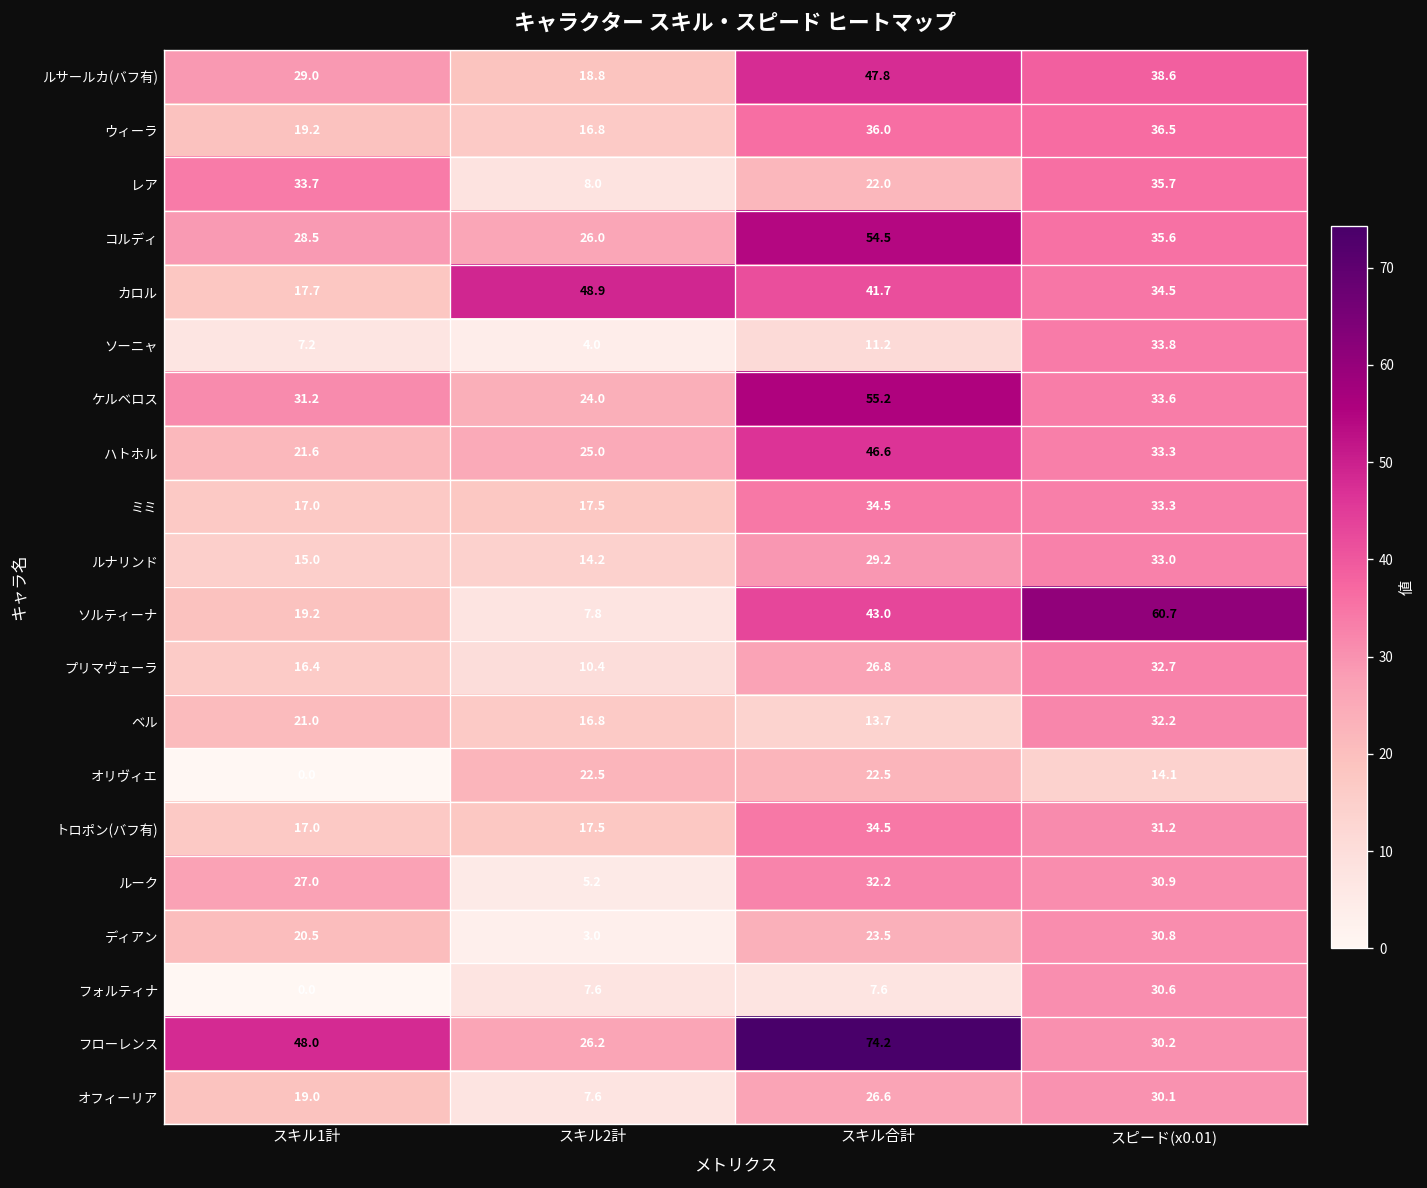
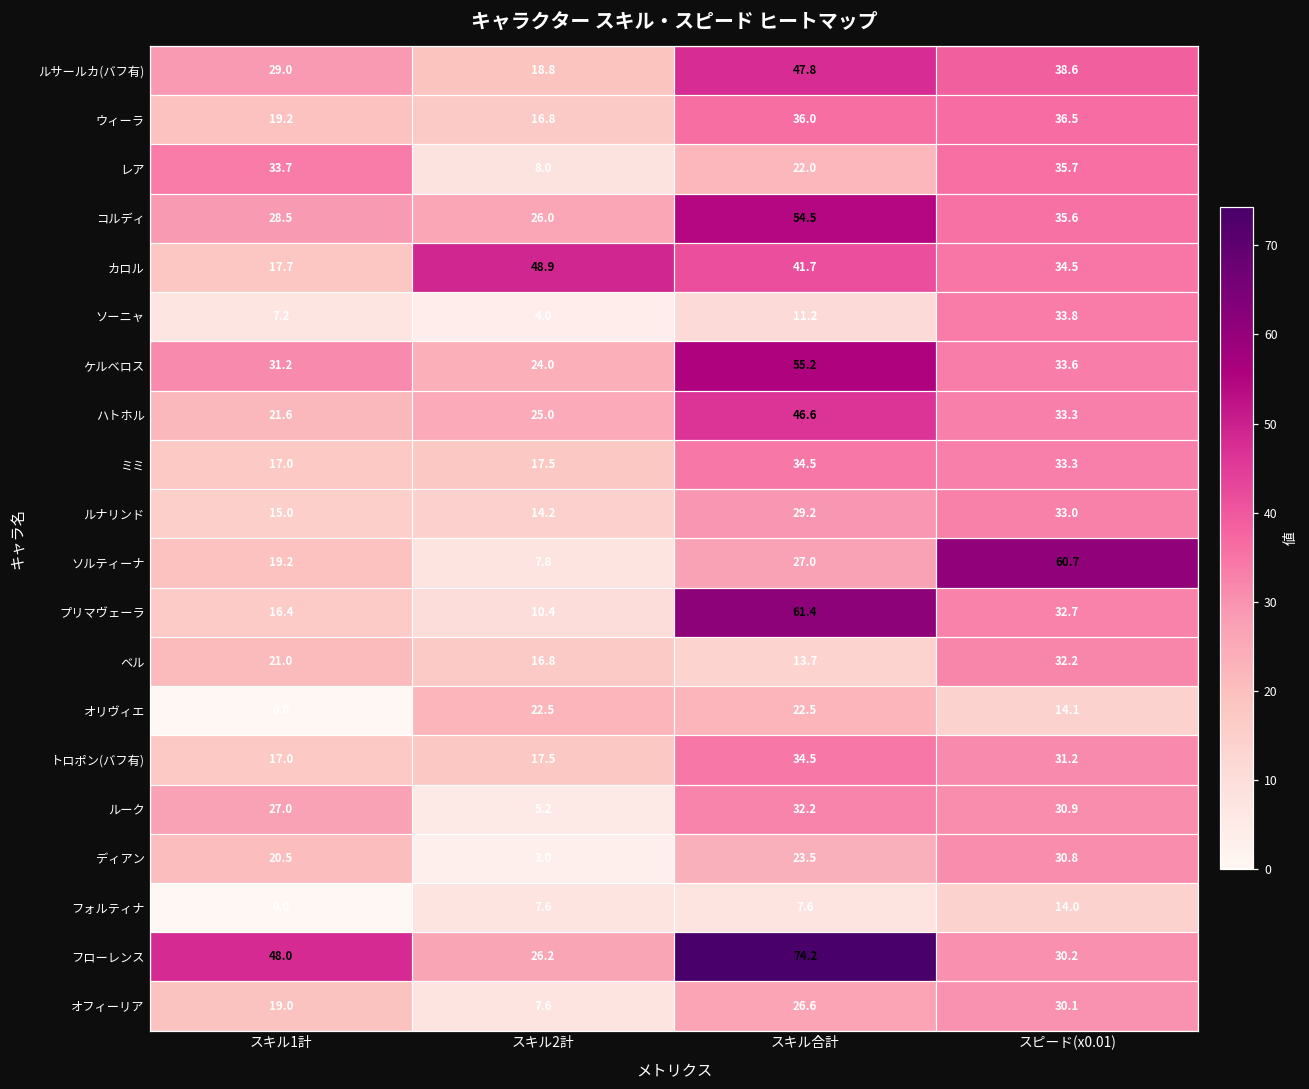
ソルティーナ, スキル合計: 43.0 -> 27.0
プリマヴェーラ, スキル合計: 26.8 -> 61.4
フォルティナ, スピード(x0.01): 30.6 -> 14.0
